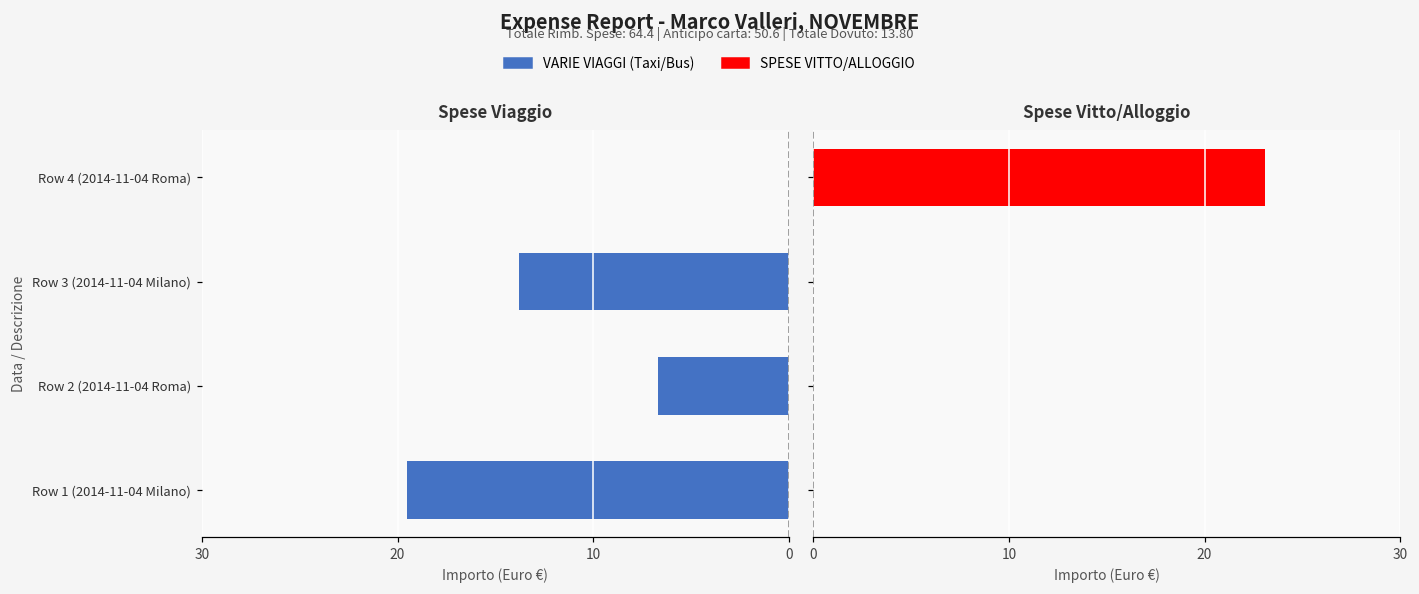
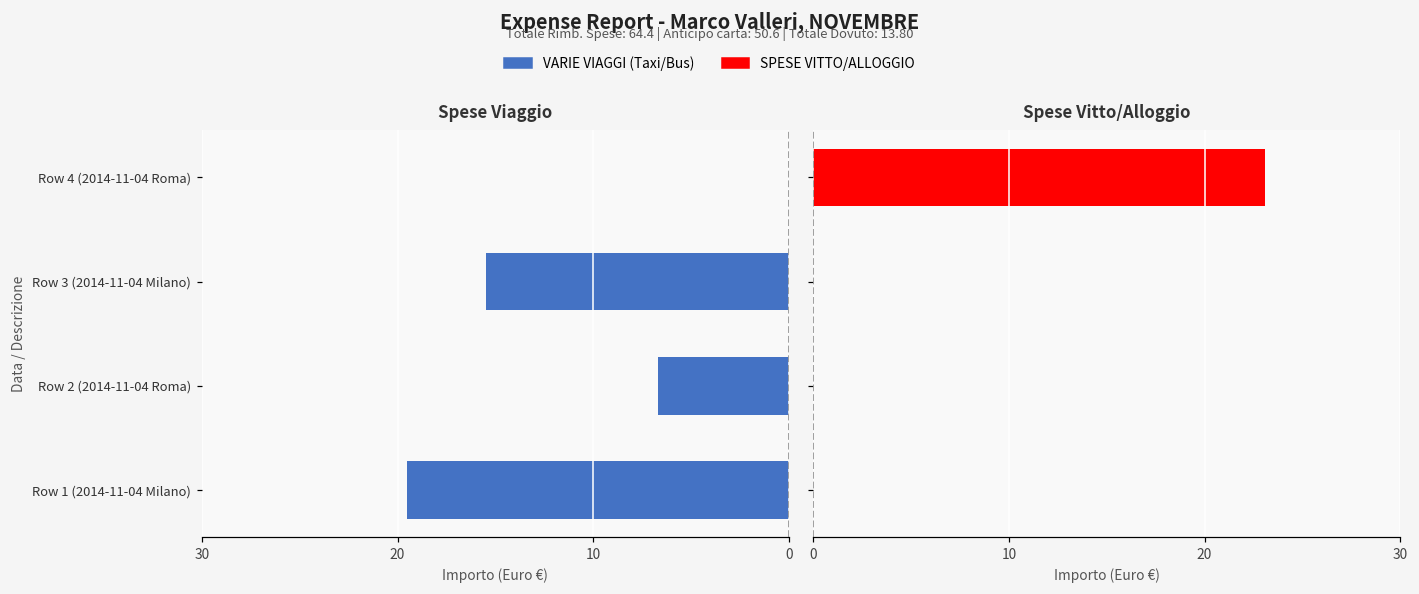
Spese Viaggio, Row 3 (2014-11-04 Milano): 13.8 -> 15.5
